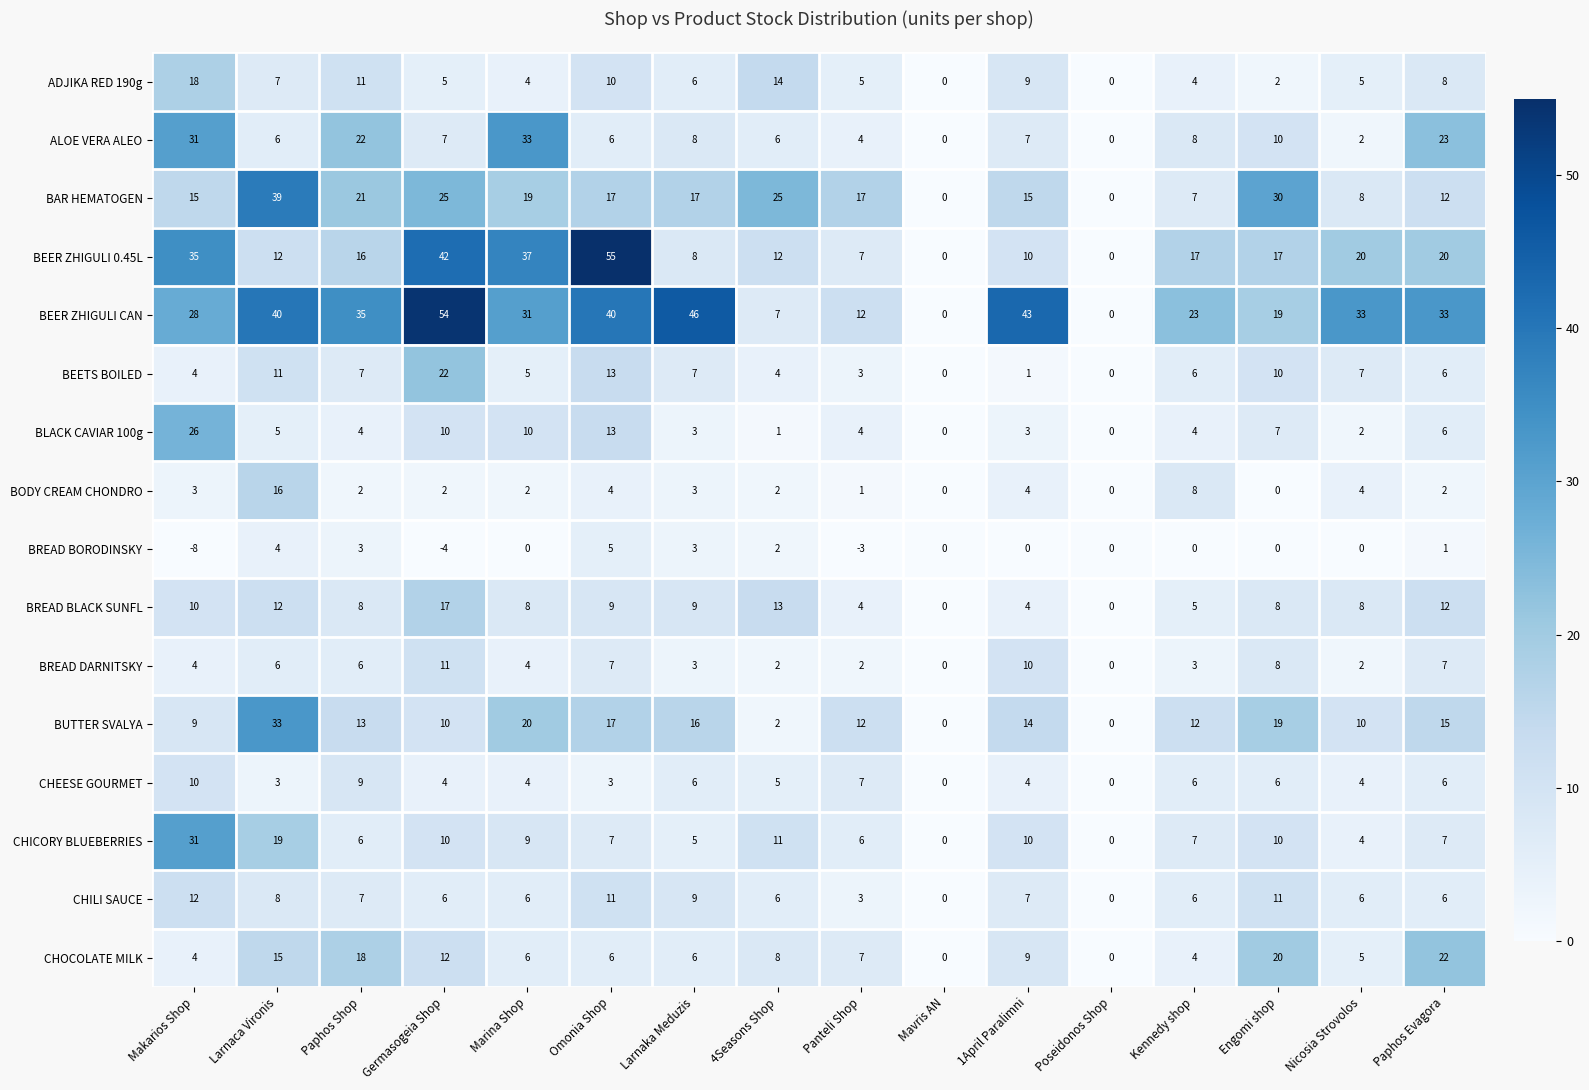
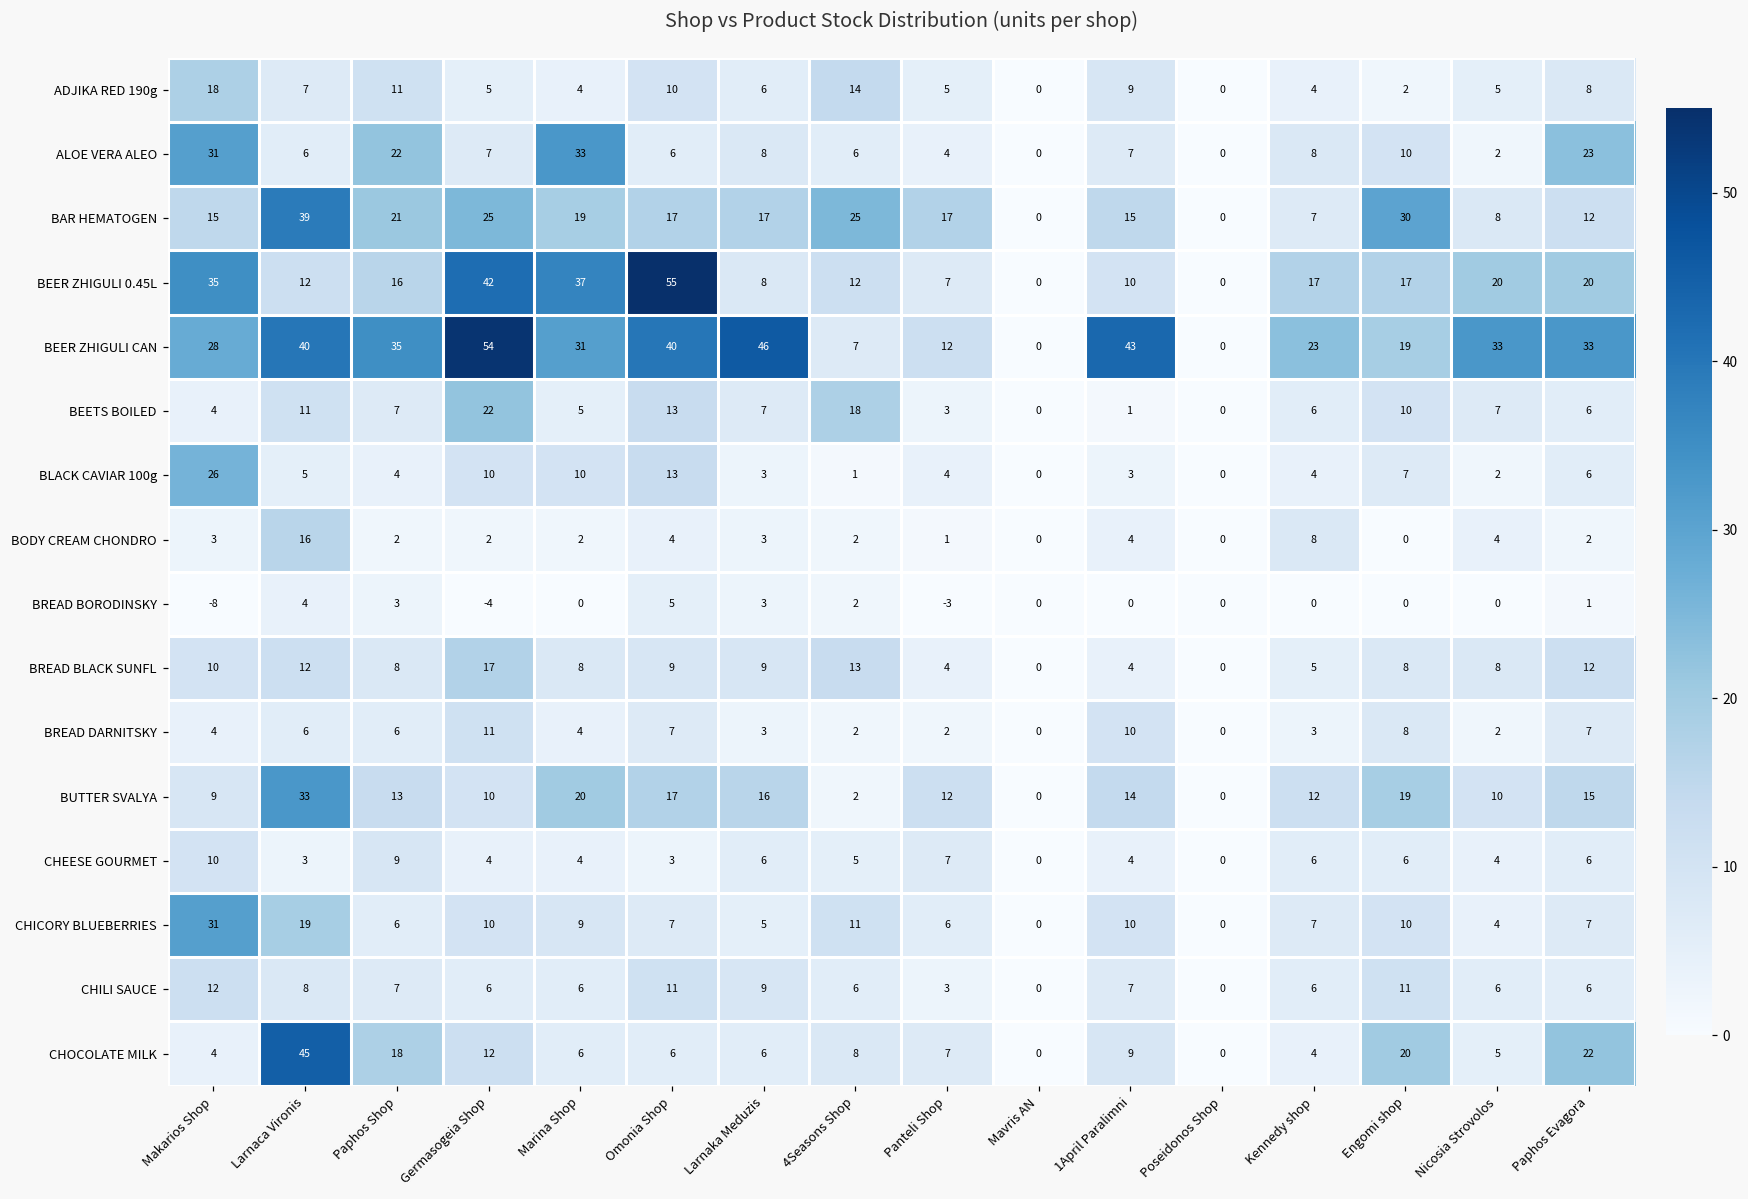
BEETS BOILED, 4Seasons Shop: 4 -> 18
CHOCOLATE MILK, Larnaca Vironis: 15 -> 45
